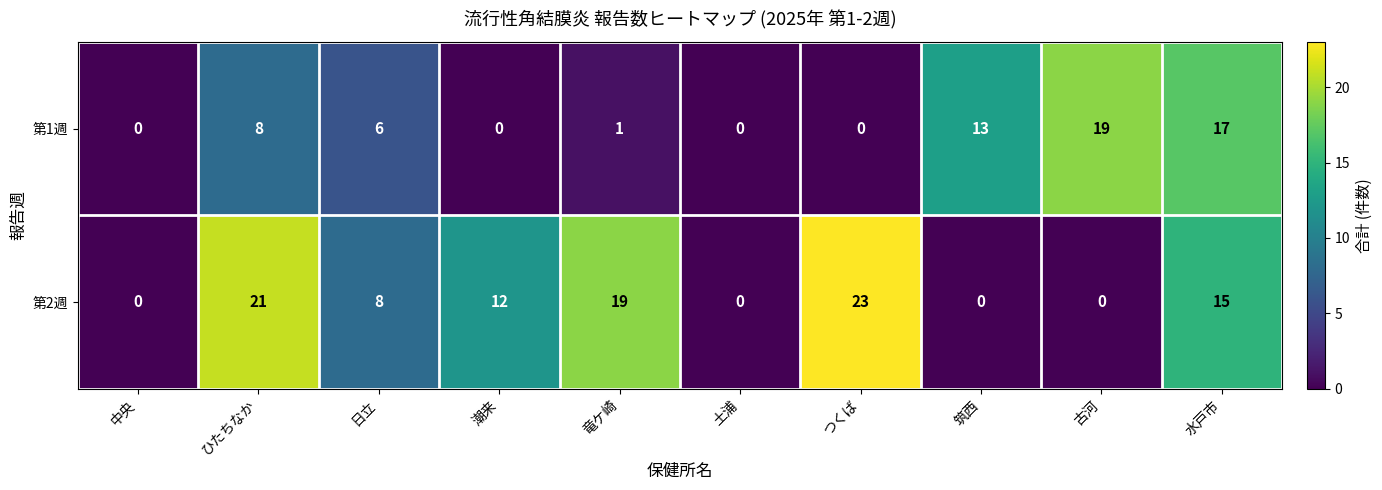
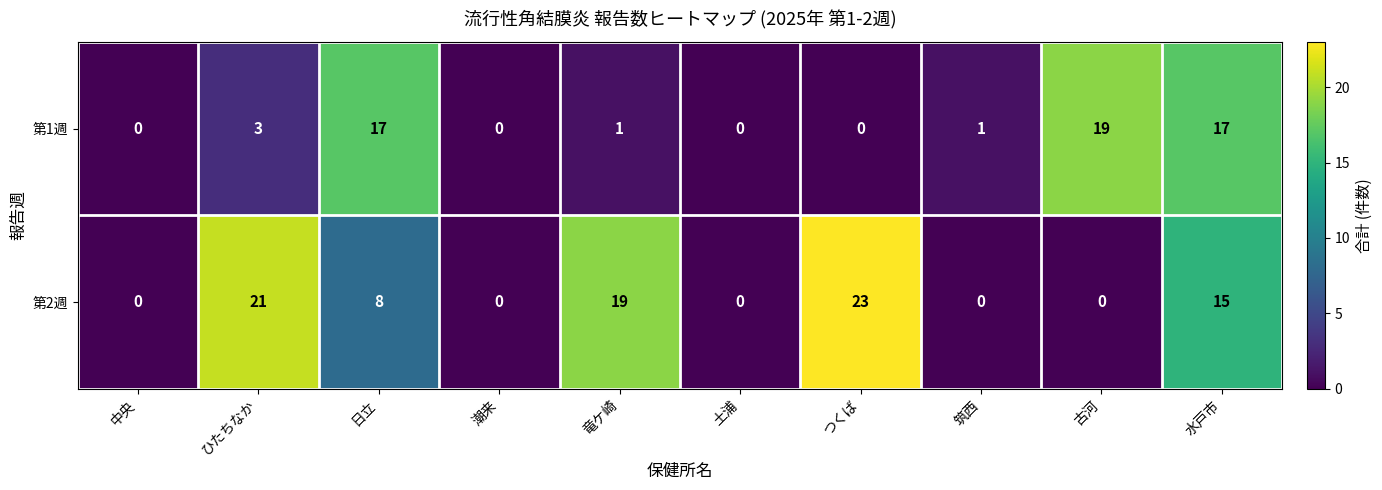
第1週, ひたちなか: 8 -> 3
第1週, 日立: 6 -> 17
第1週, 筑西: 13 -> 1
第2週, 潮来: 12 -> 0
